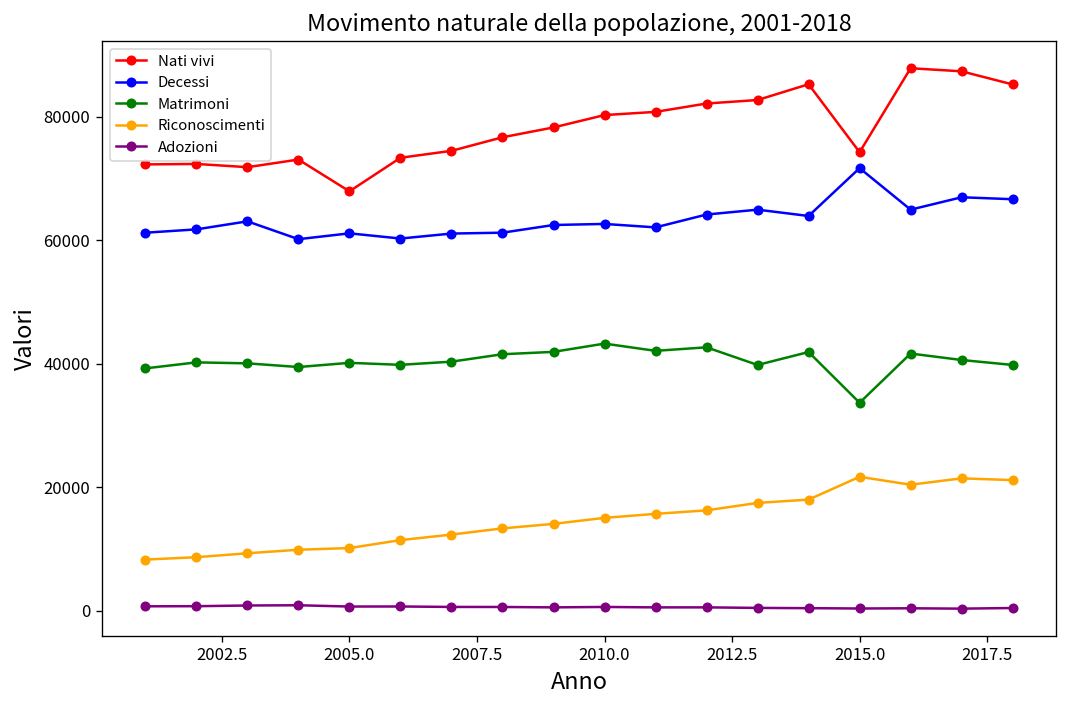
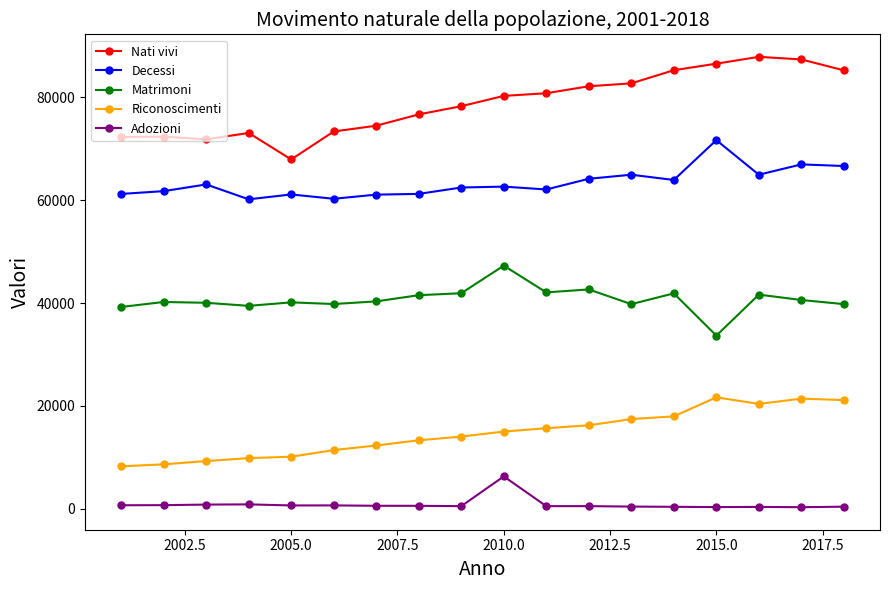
Matrimoni, 2010.0: 43000 -> 47000
Adozioni, 2010.0: 1000 -> 6000
Nati vivi, 2015.0: 74000 -> 87000
